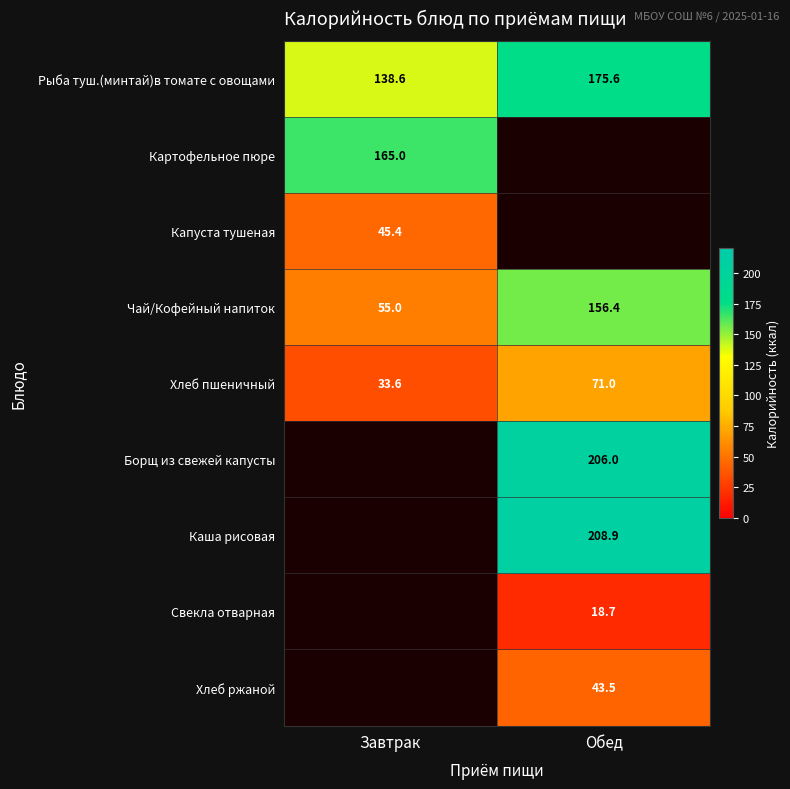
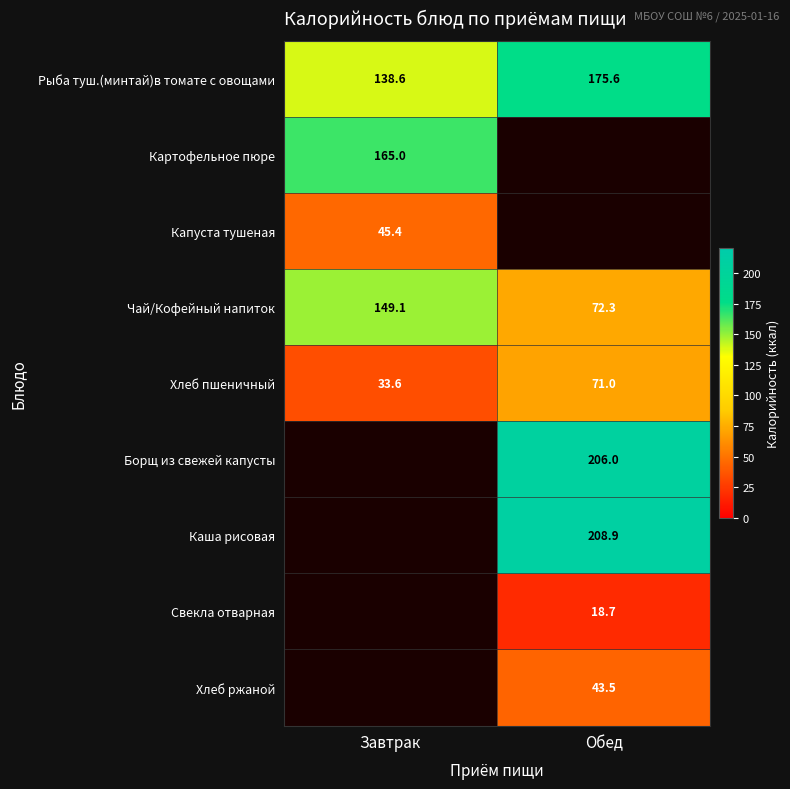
Чай/Кофейный напиток, Завтрак: 55.0 -> 149.1
Чай/Кофейный напиток, Обед: 156.4 -> 72.3
